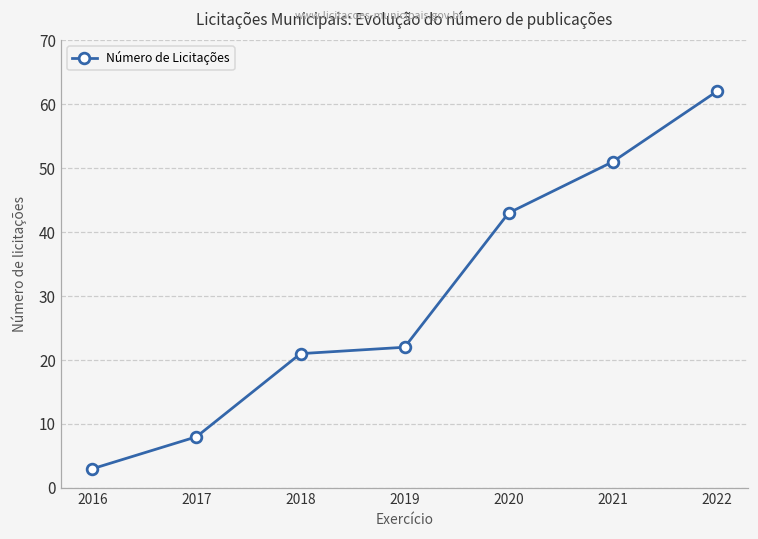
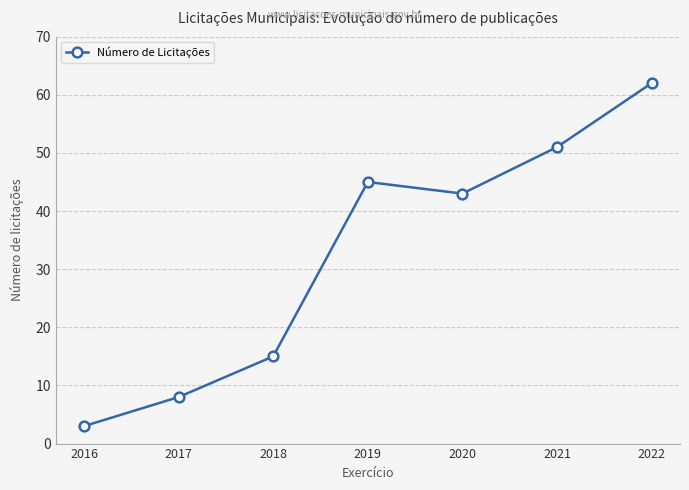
2018: 21 -> 15
2019: 22 -> 45
